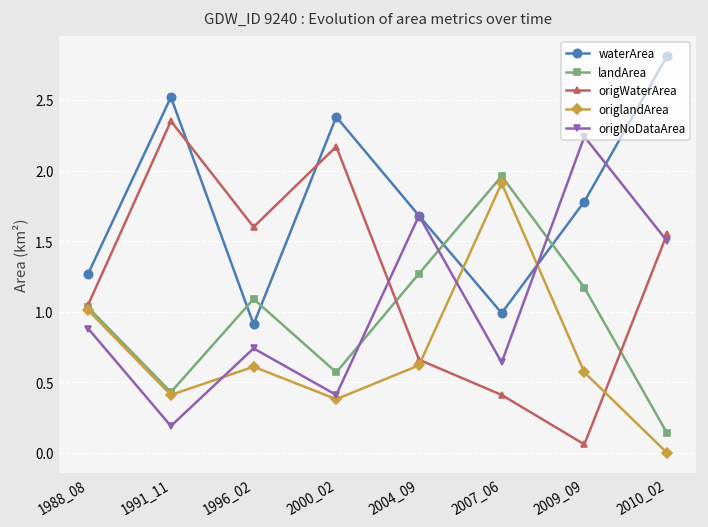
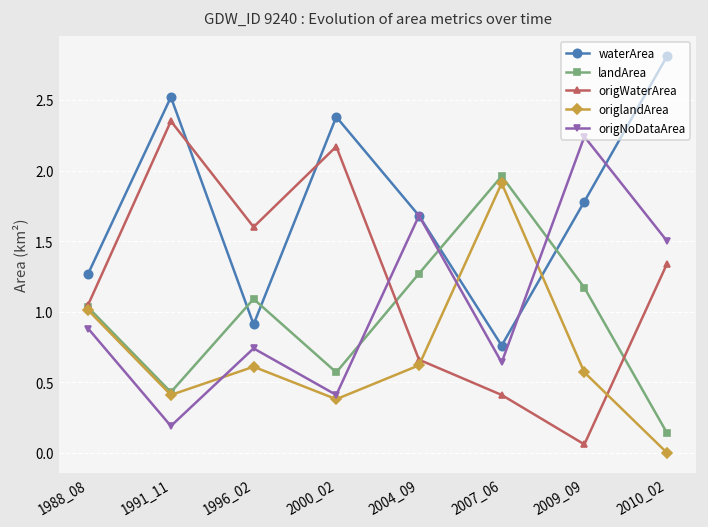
waterArea, 2007_06: 0.99 -> 0.76
origWaterArea, 2010_02: 1.55 -> 1.34
